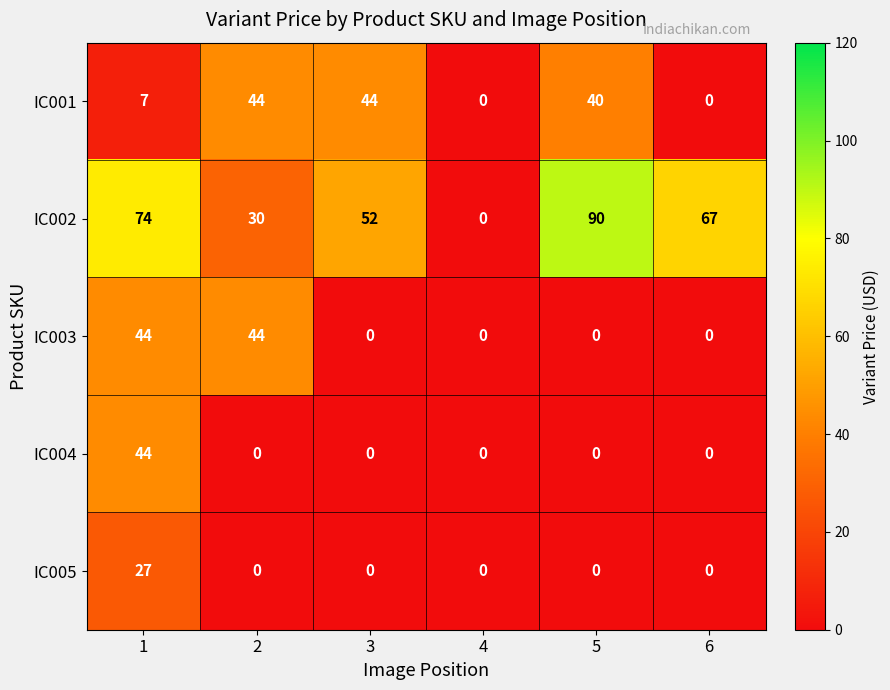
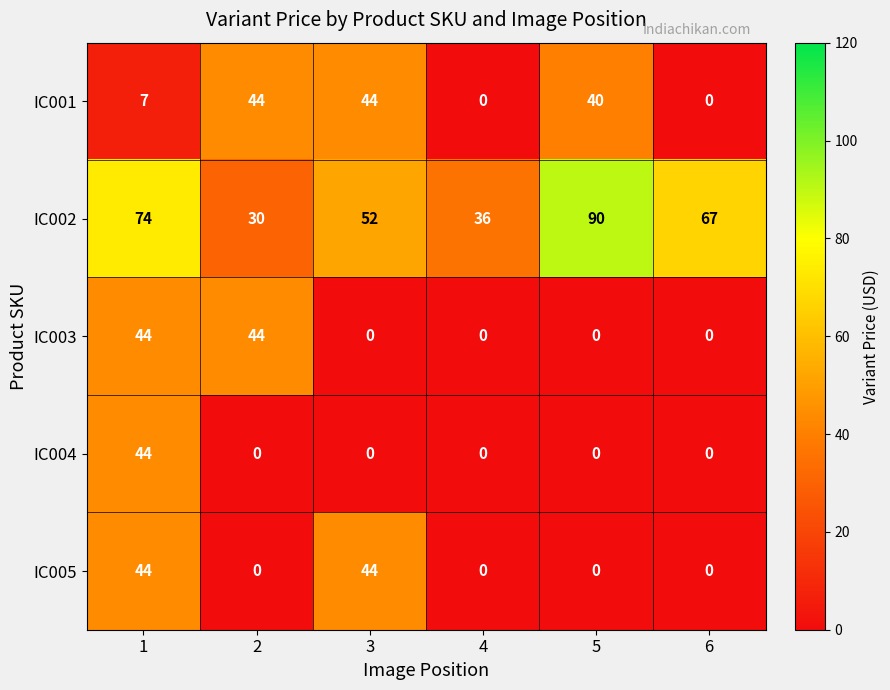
IC002, 4: 0 -> 36
IC005, 1: 27 -> 44
IC005, 3: 0 -> 44
